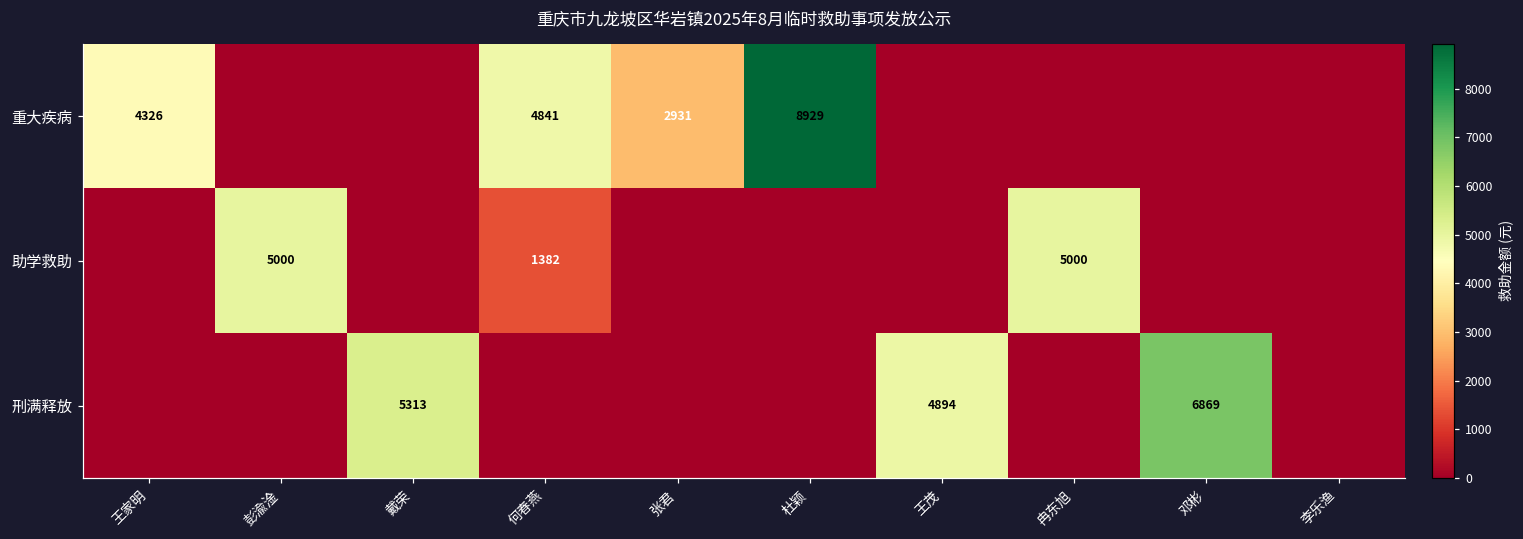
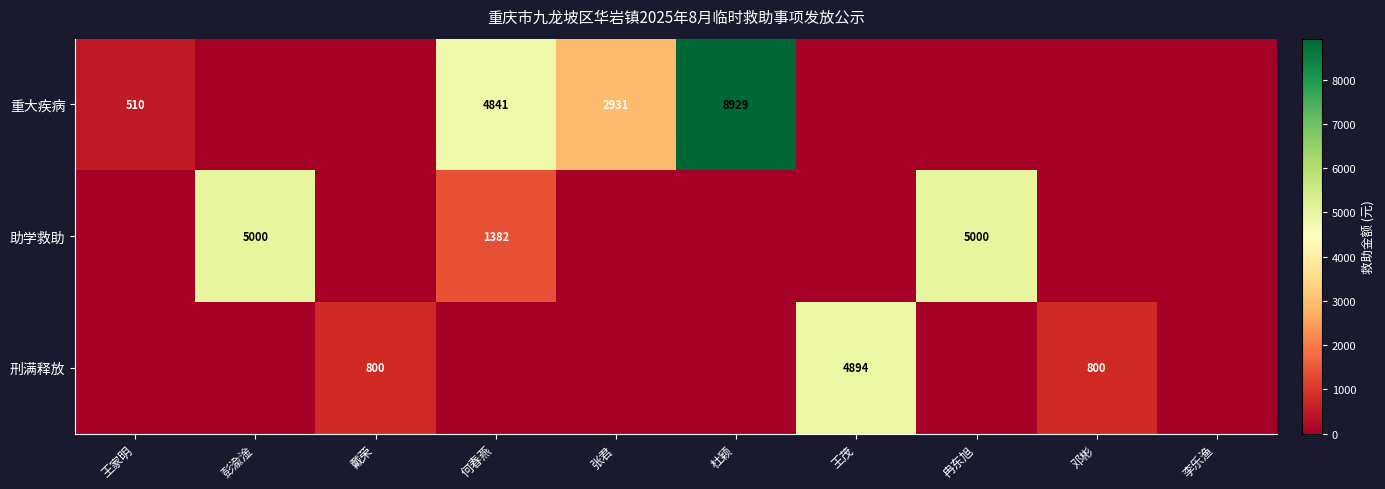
重大疾病, 王家明: 4326 -> 510
刑满释放, 戴荣: 5313 -> 800
刑满释放, 邓彬: 6869 -> 800
